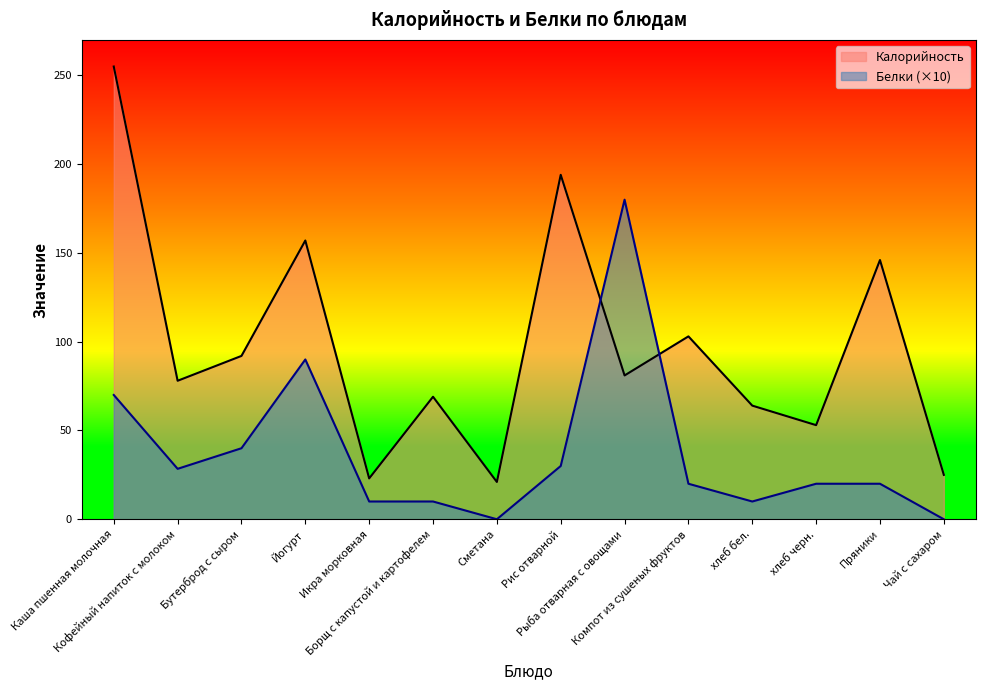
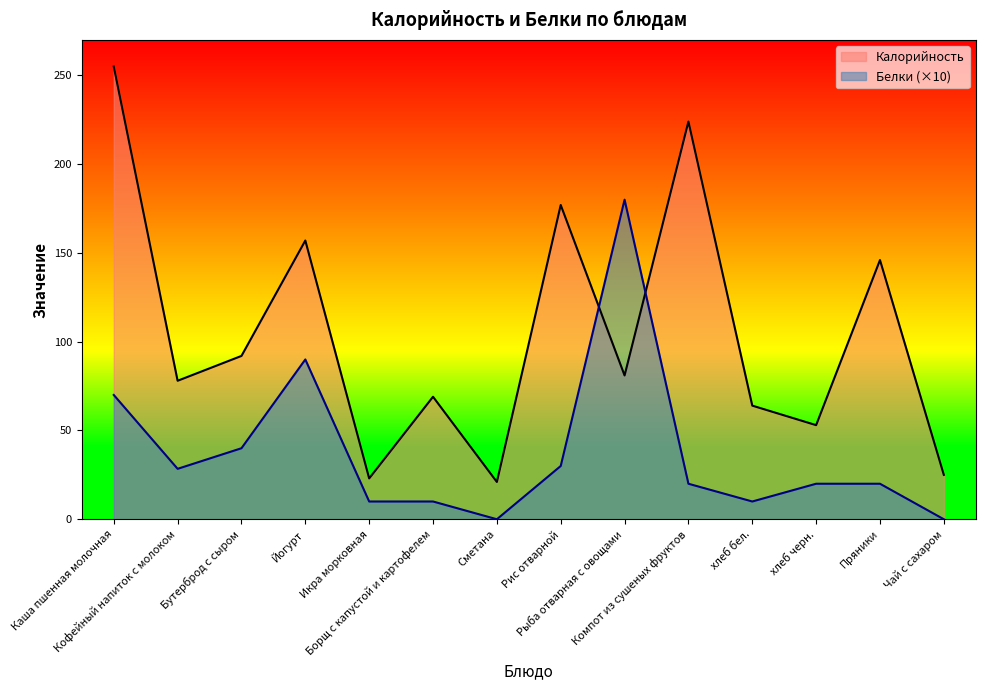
Калорийность, Рис отварной: 194 -> 177
Калорийность, Компот из сушеных фруктов: 103 -> 224
